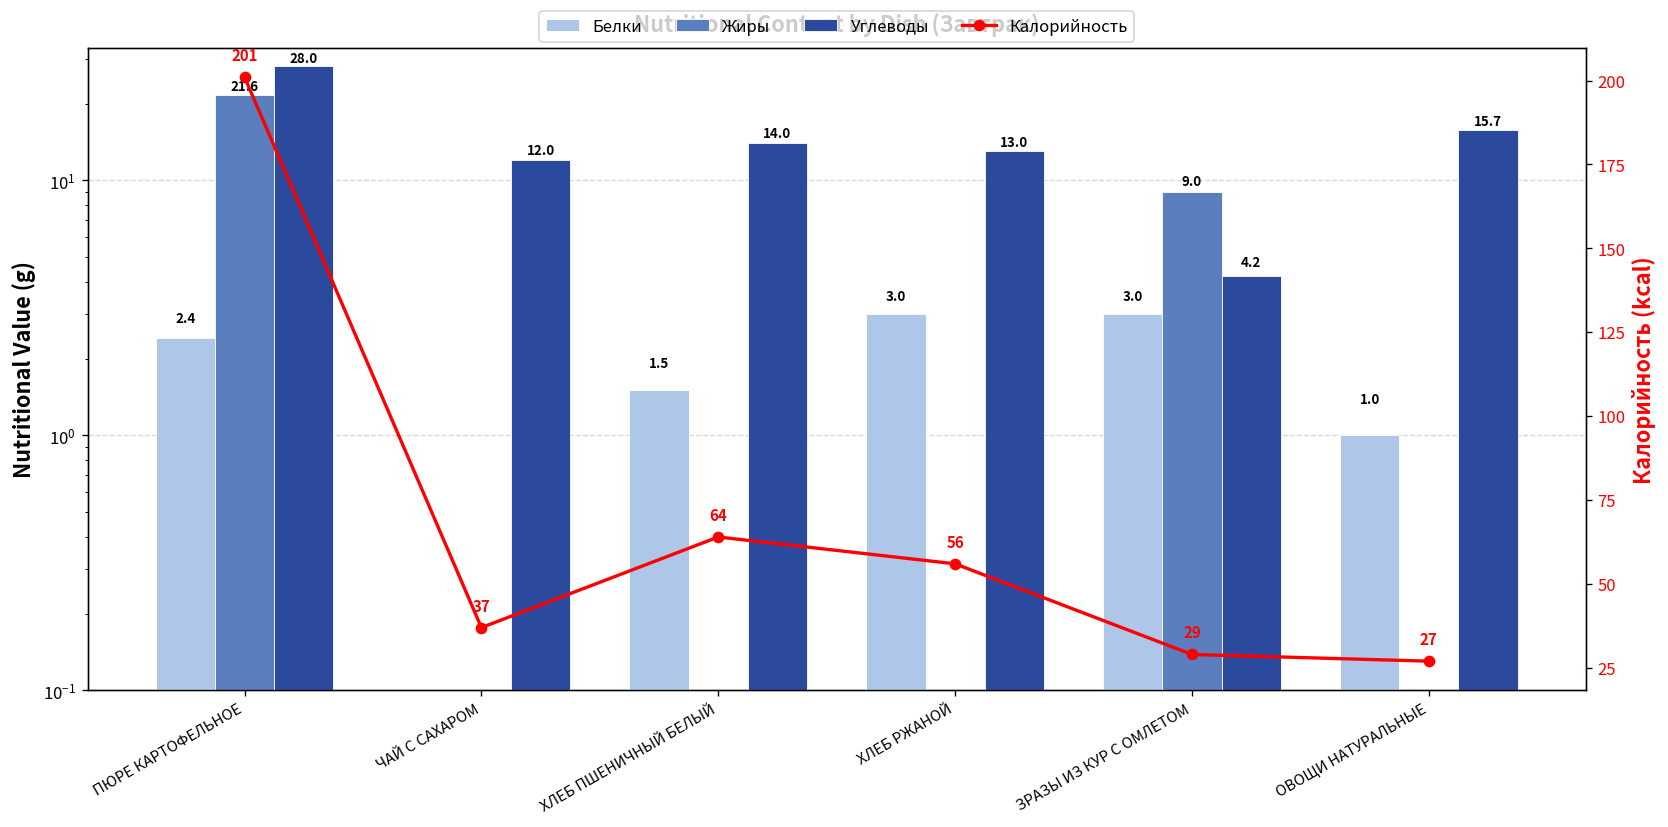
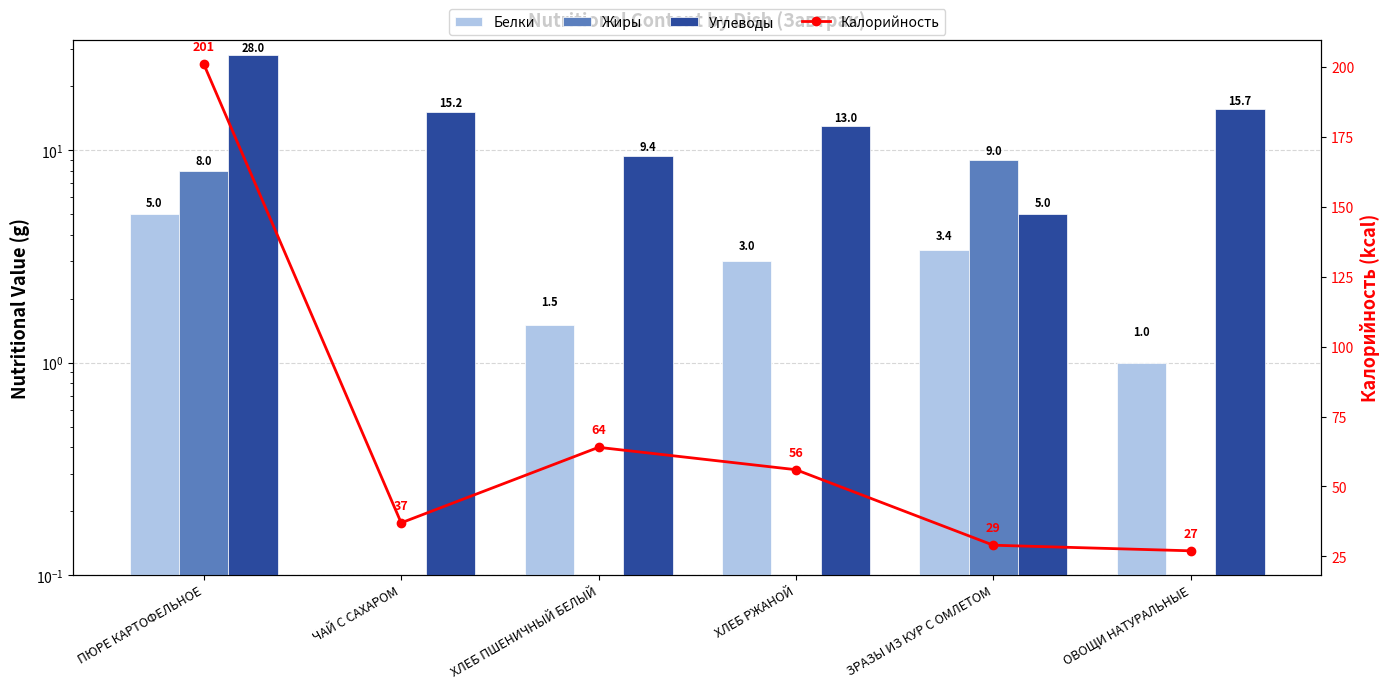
Белки, ПЮРЕ КАРТОФЕЛЬНОЕ: 2.4 -> 5.0
Жиры, ПЮРЕ КАРТОФЕЛЬНОЕ: 21.6 -> 8.0
Углеводы, ЧАЙ С САХАРОМ: 12.0 -> 15.2
Углеводы, ХЛЕБ ПШЕНИЧНЫЙ БЕЛЫЙ: 14.0 -> 9.4
Белки, ЗРАЗЫ ИЗ КУР С ОМЛЕТОМ: 3.0 -> 3.4
Углеводы, ЗРАЗЫ ИЗ КУР С ОМЛЕТОМ: 4.2 -> 5.0
